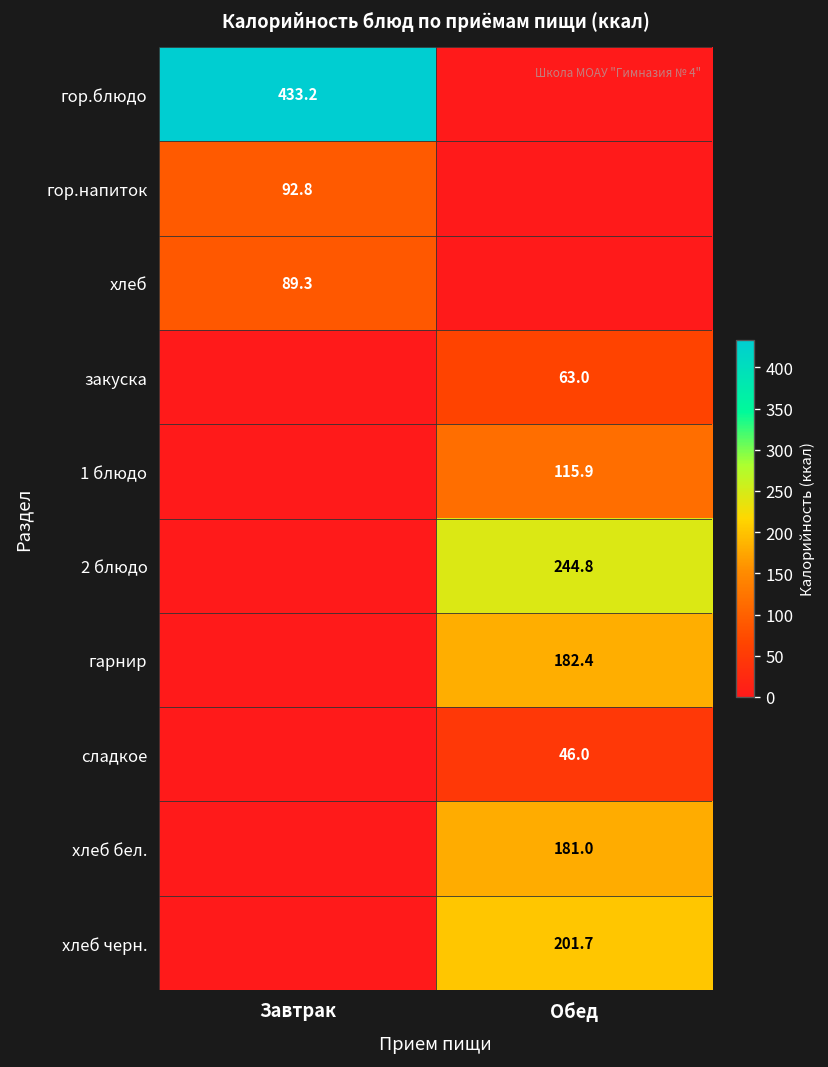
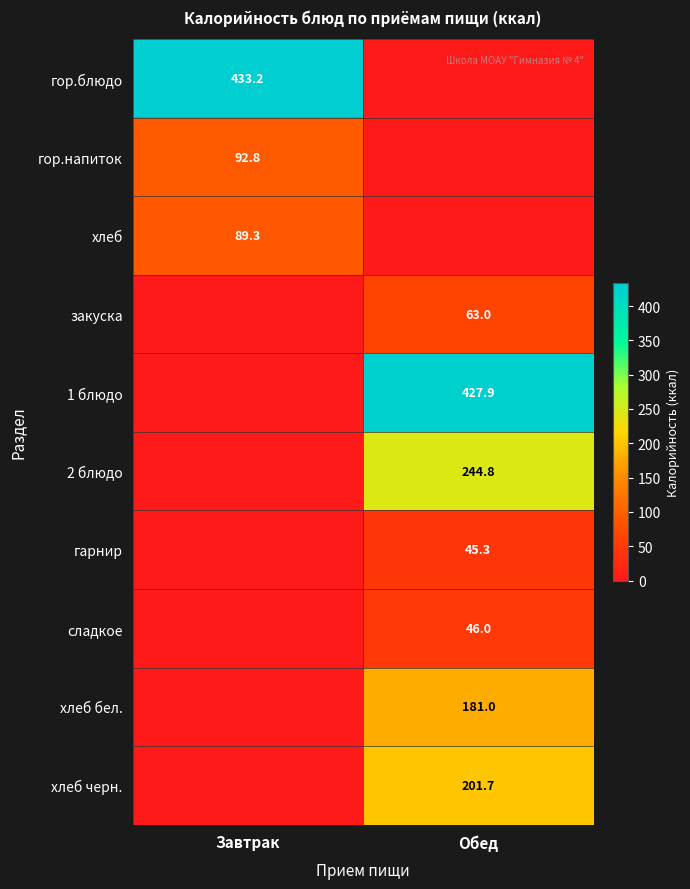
1 блюдо, Обед: 115.9 -> 427.9
гарнир, Обед: 182.4 -> 45.3
